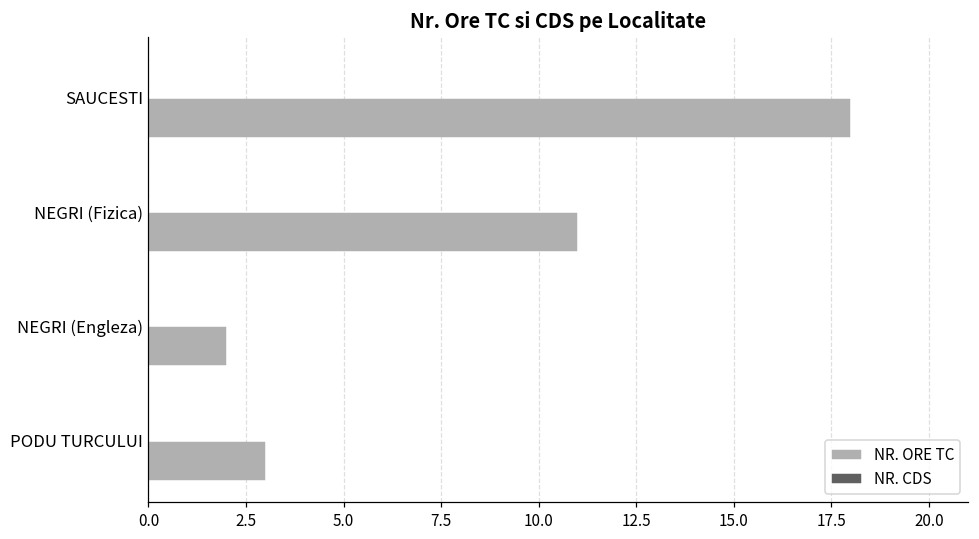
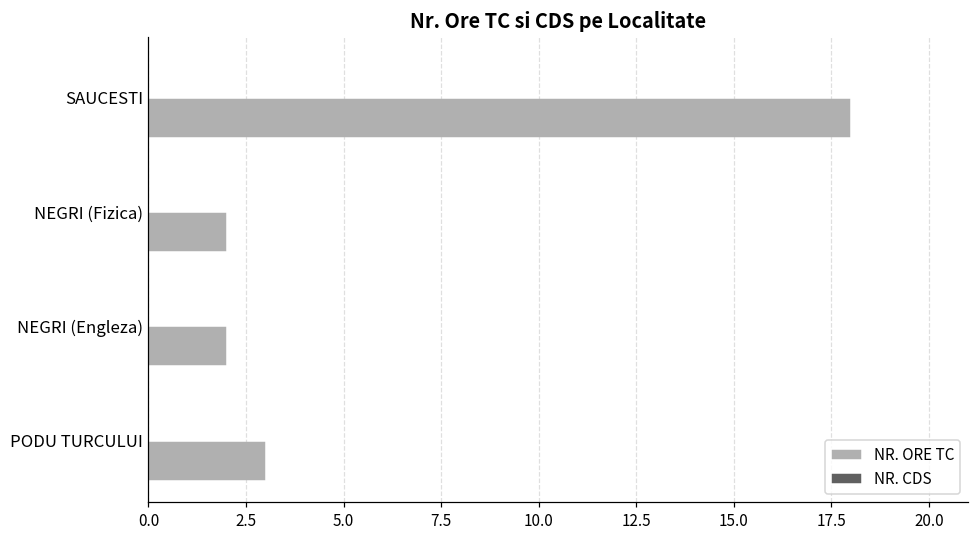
NR. ORE TC, NEGRI (Fizica): 11 -> 2
